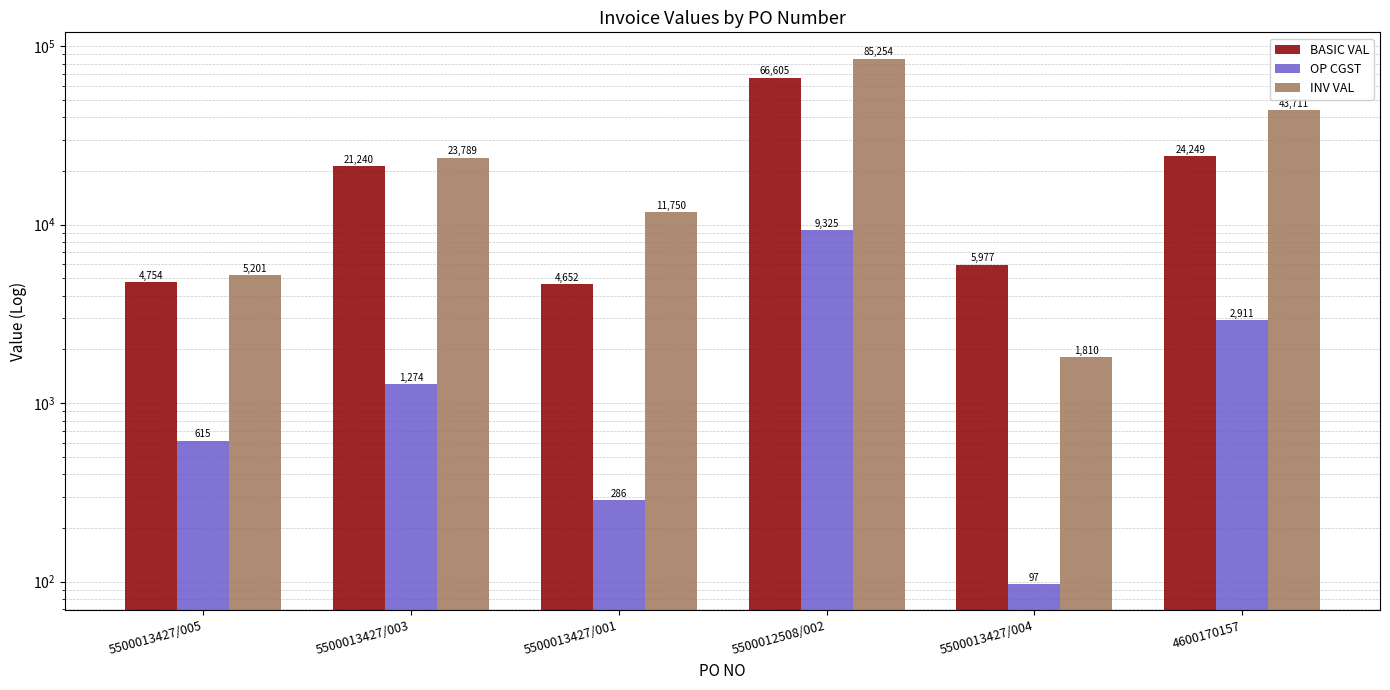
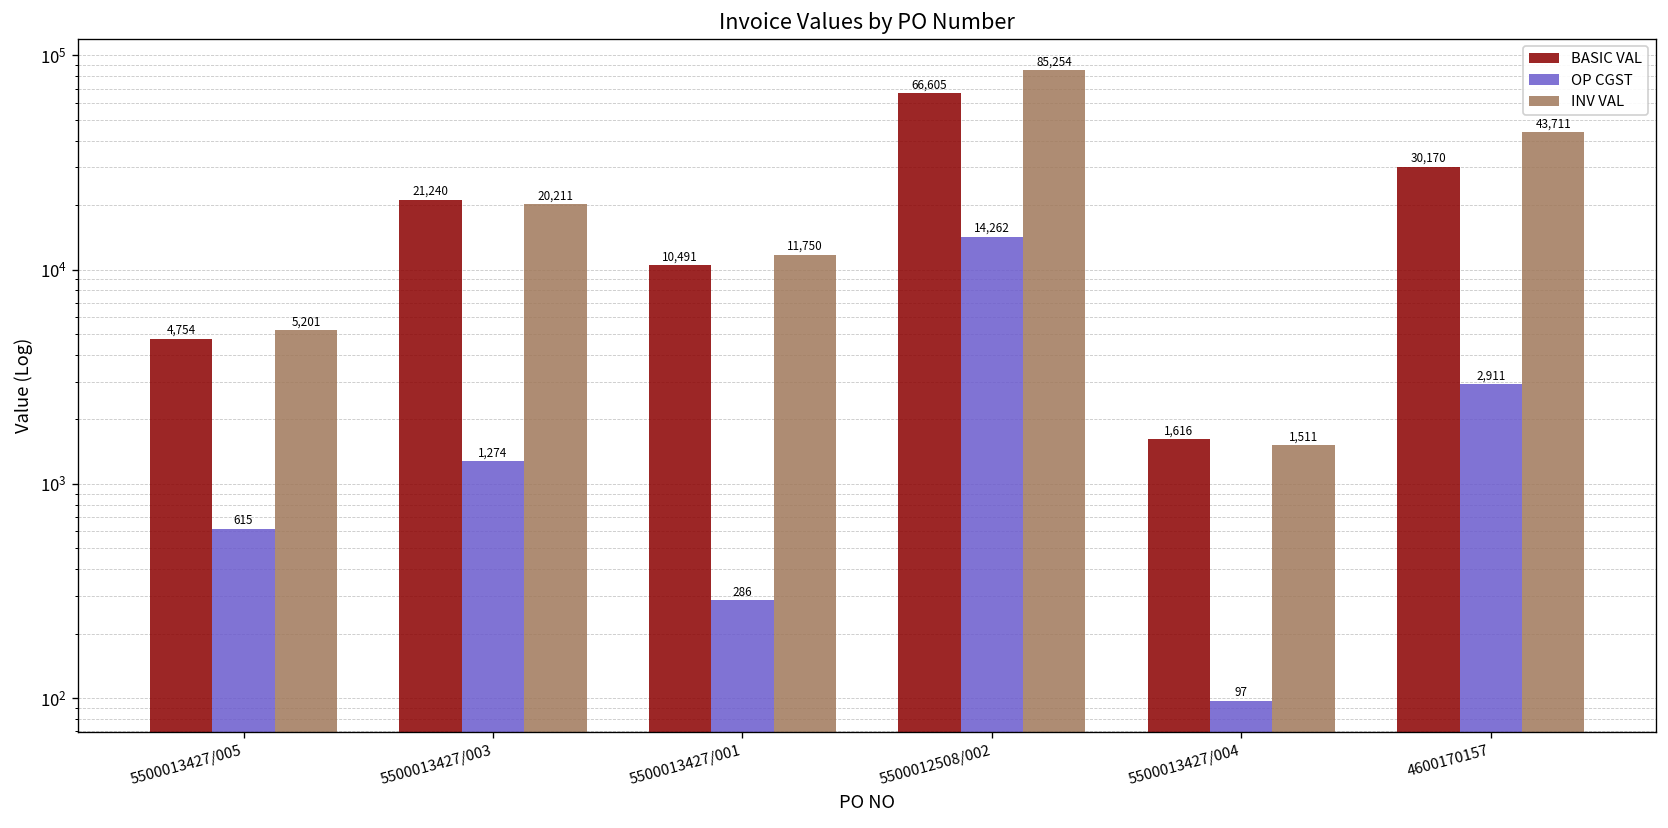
INV VAL, 5500013427/003: 23,789 -> 20,211
BASIC VAL, 5500013427/001: 4,652 -> 10,491
OP CGST, 5500012508/002: 9,325 -> 14,262
BASIC VAL, 5500013427/004: 5,977 -> 1,616
INV VAL, 5500013427/004: 1,810 -> 1,511
BASIC VAL, 4600170157: 24,249 -> 30,170
